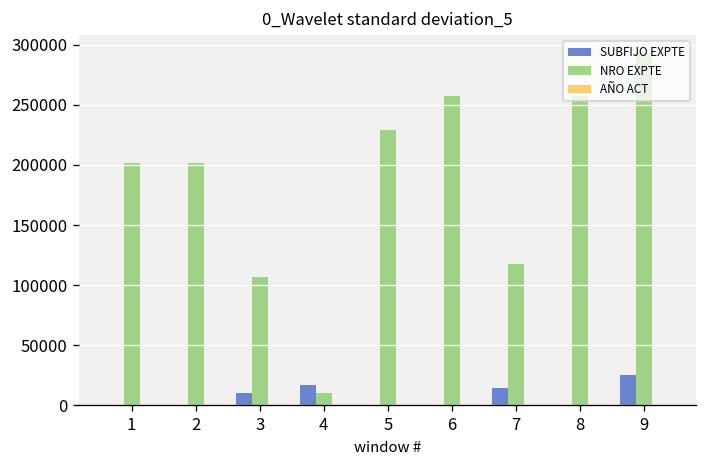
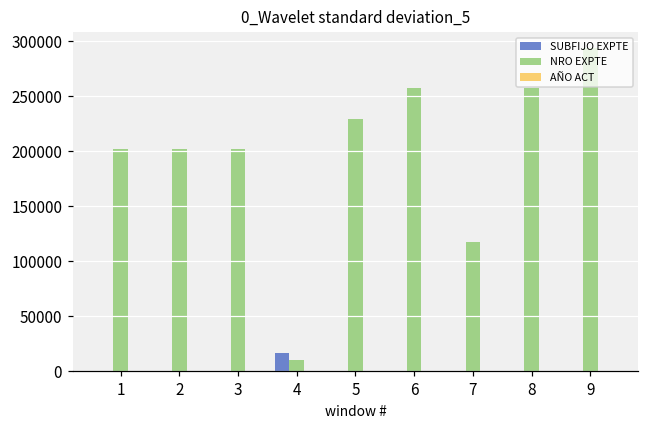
SUBFIJO EXPTE, 3: 10000 -> 0
NRO EXPTE, 3: 107000 -> 202000
SUBFIJO EXPTE, 7: 15000 -> 0
SUBFIJO EXPTE, 9: 25000 -> 0
